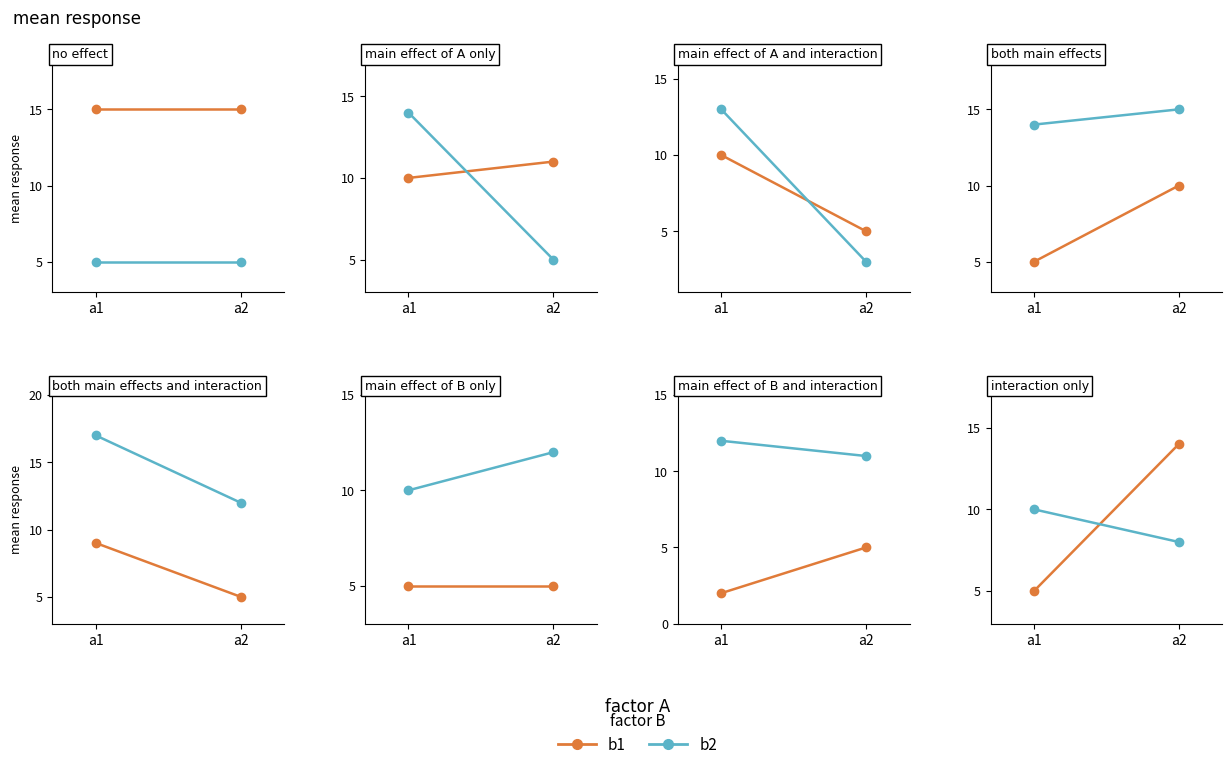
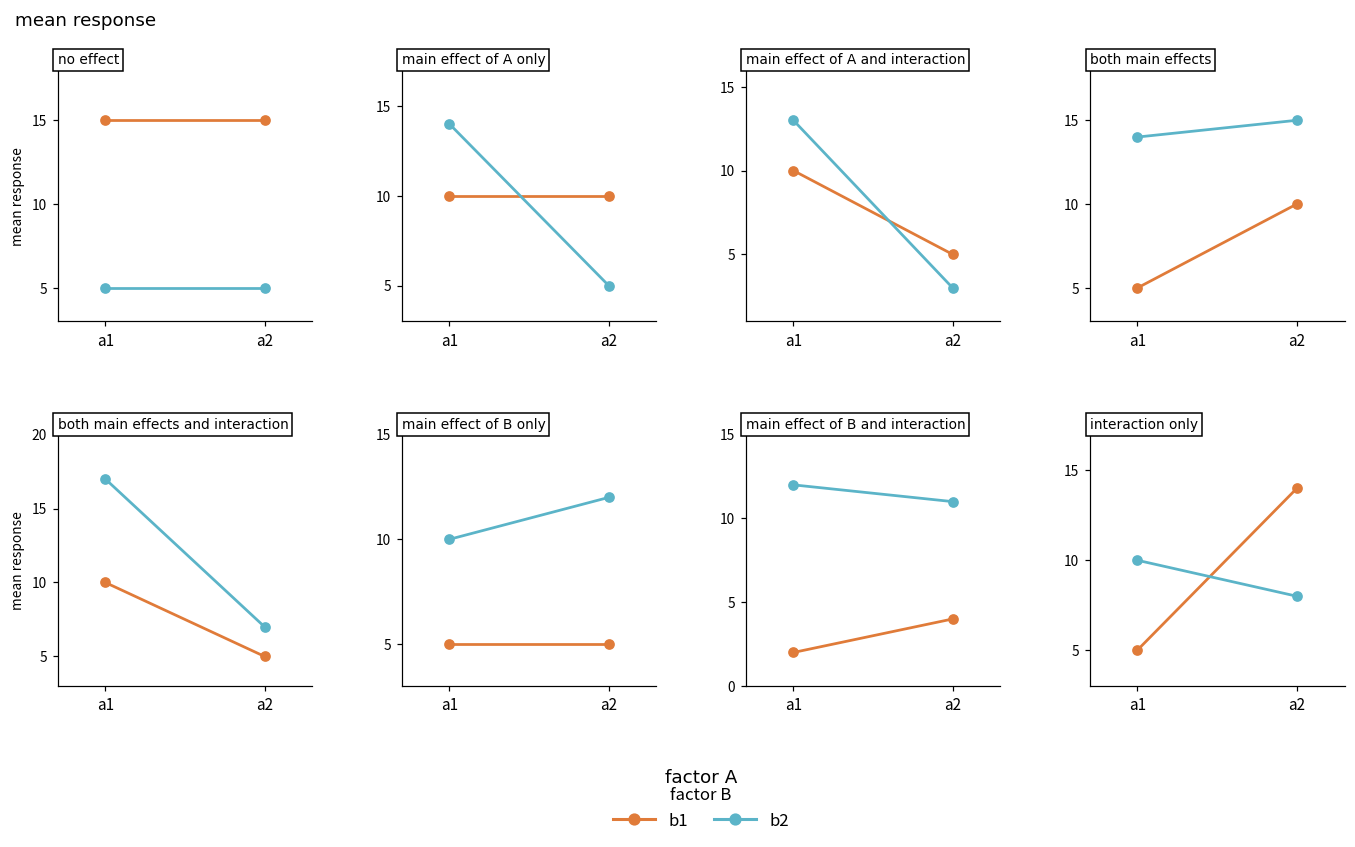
main effect of A only, b1, a2: 11 -> 10
both main effects and interaction, b1, a1: 9 -> 10
both main effects and interaction, b2, a2: 12 -> 7
main effect of B and interaction, b1, a2: 5 -> 4
